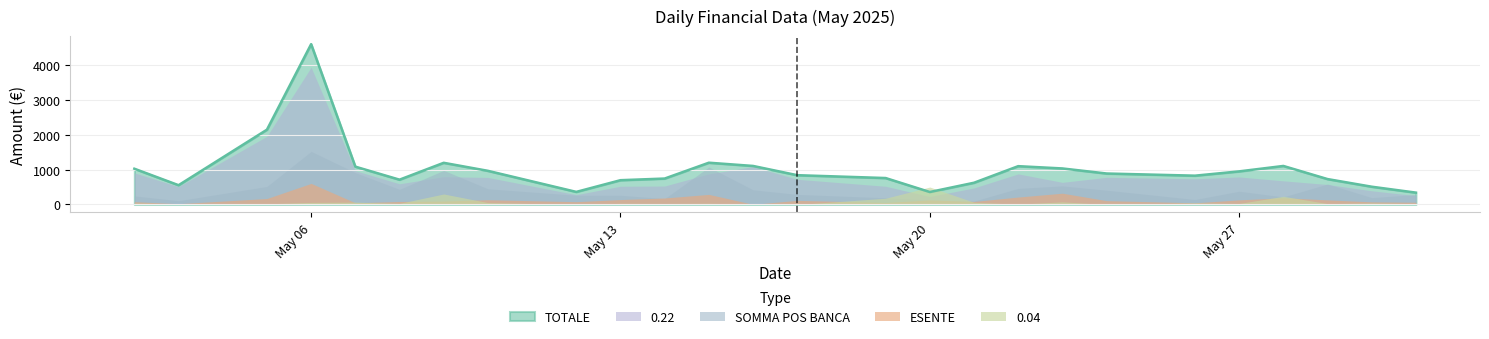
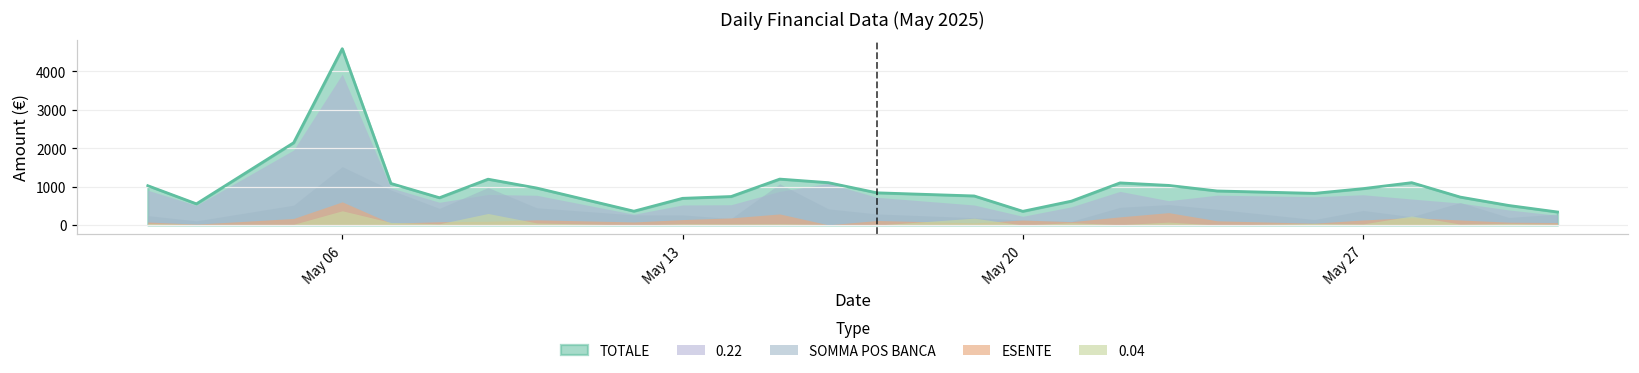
0.04, May 06: 100 -> 400
0.04, May 20: 500 -> 0
